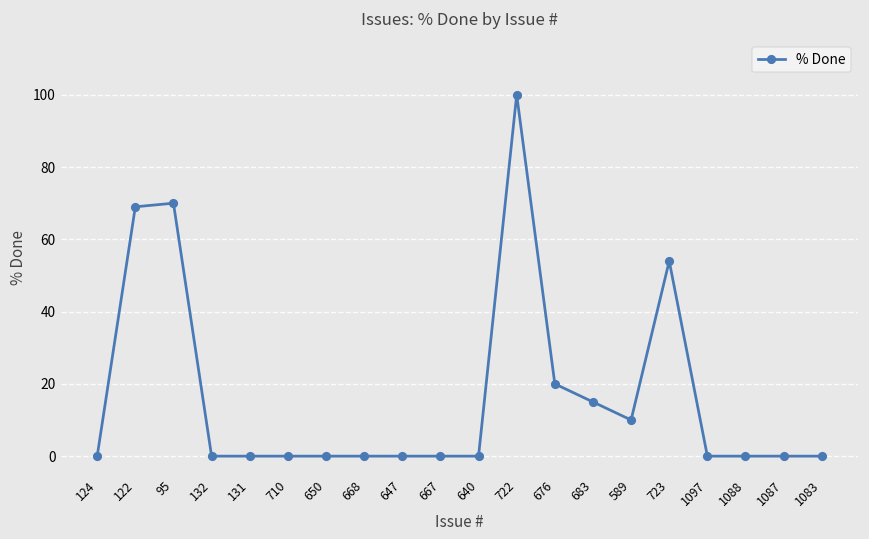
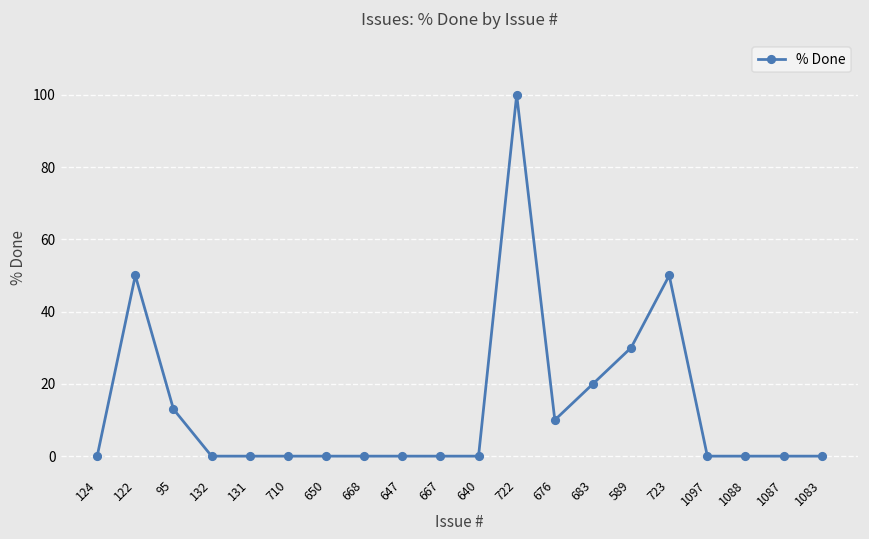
122: 69 -> 50
95: 70 -> 13
676: 20 -> 10
683: 15 -> 20
589: 10 -> 30
723: 54 -> 50
